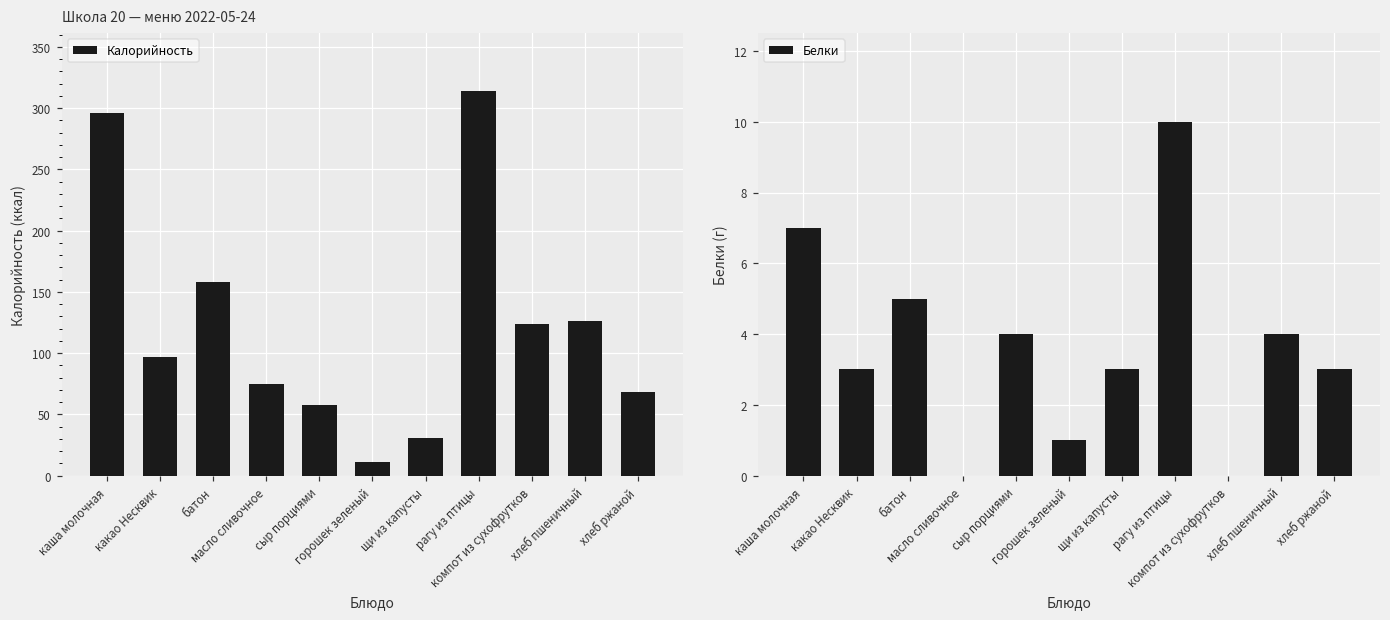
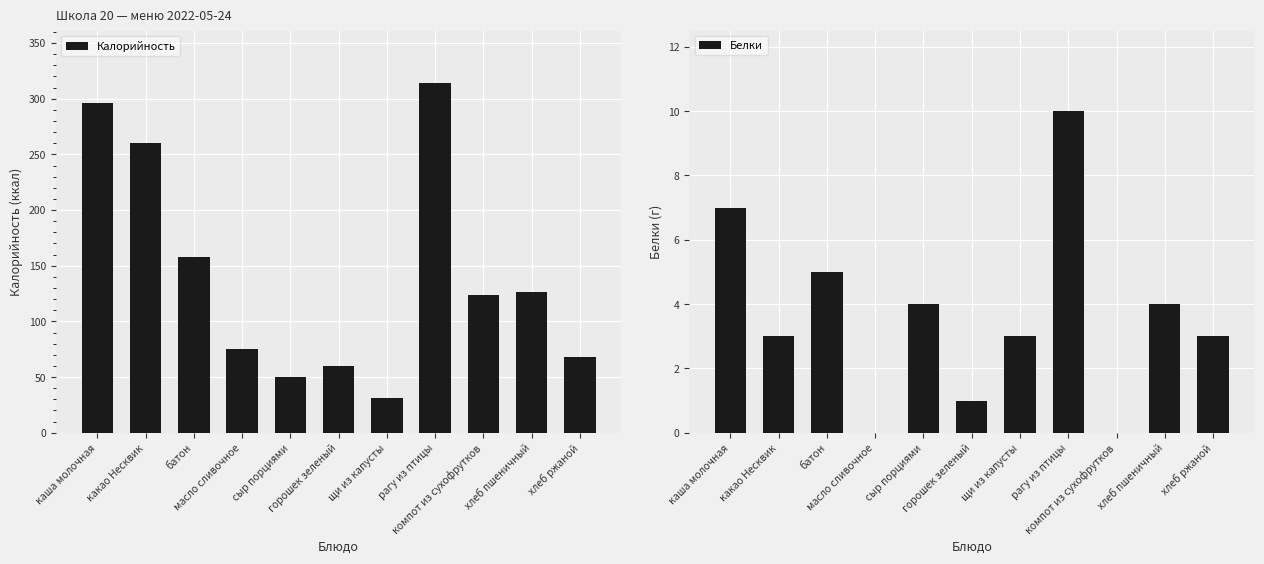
Школа 20 — меню 2022-05-24, какао Несквик: 97 -> 260
Школа 20 — меню 2022-05-24, сыр порциями: 58 -> 50
Школа 20 — меню 2022-05-24, горошек зеленый: 11 -> 60
